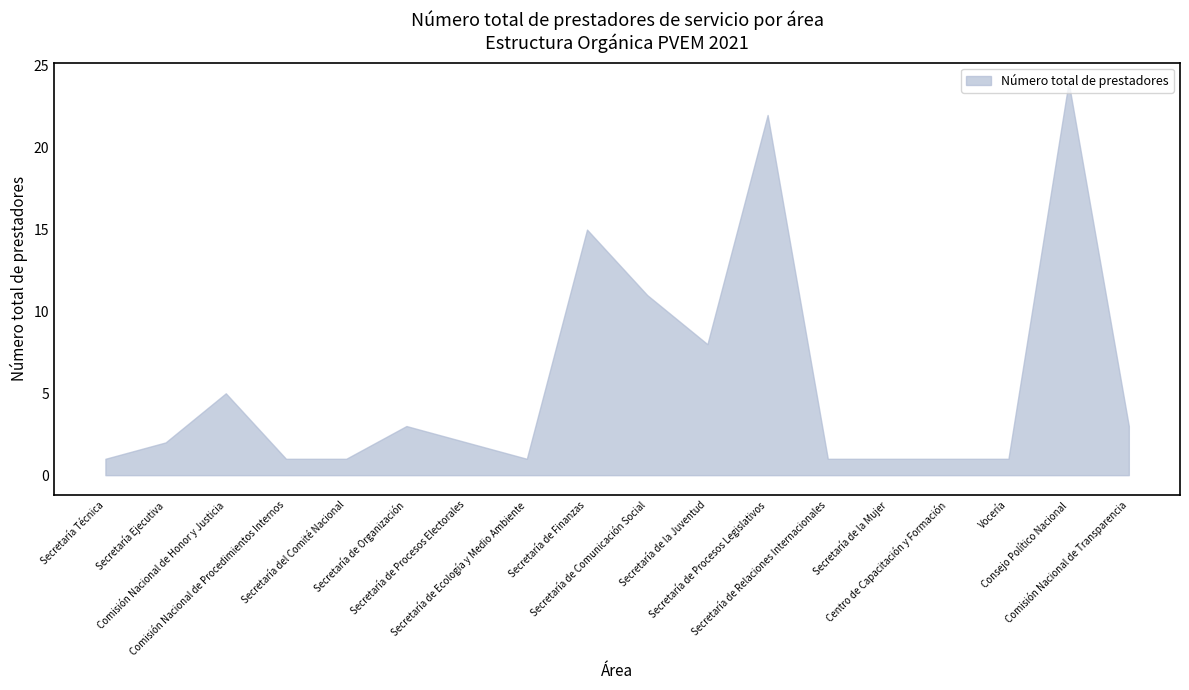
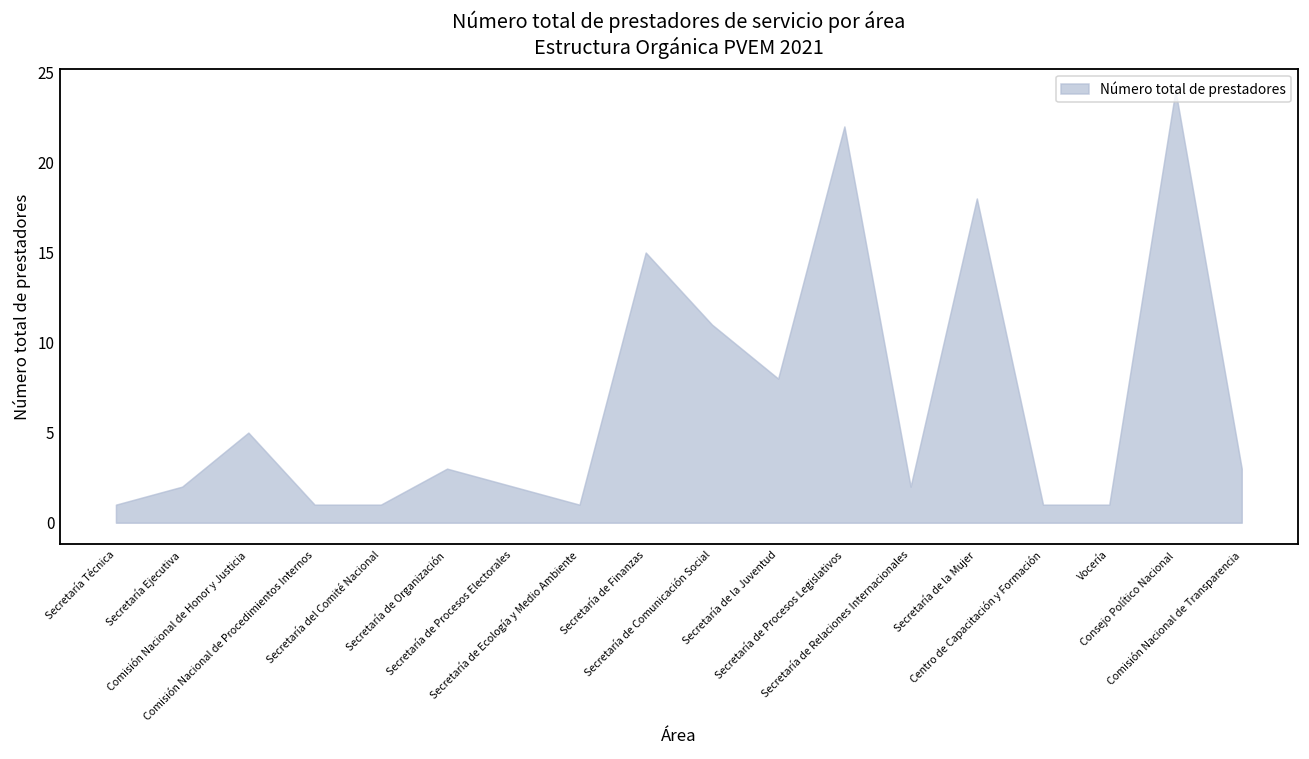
Secretaría de Relaciones Internacionales: 1 -> 2
Secretaría de la Mujer: 1 -> 18
